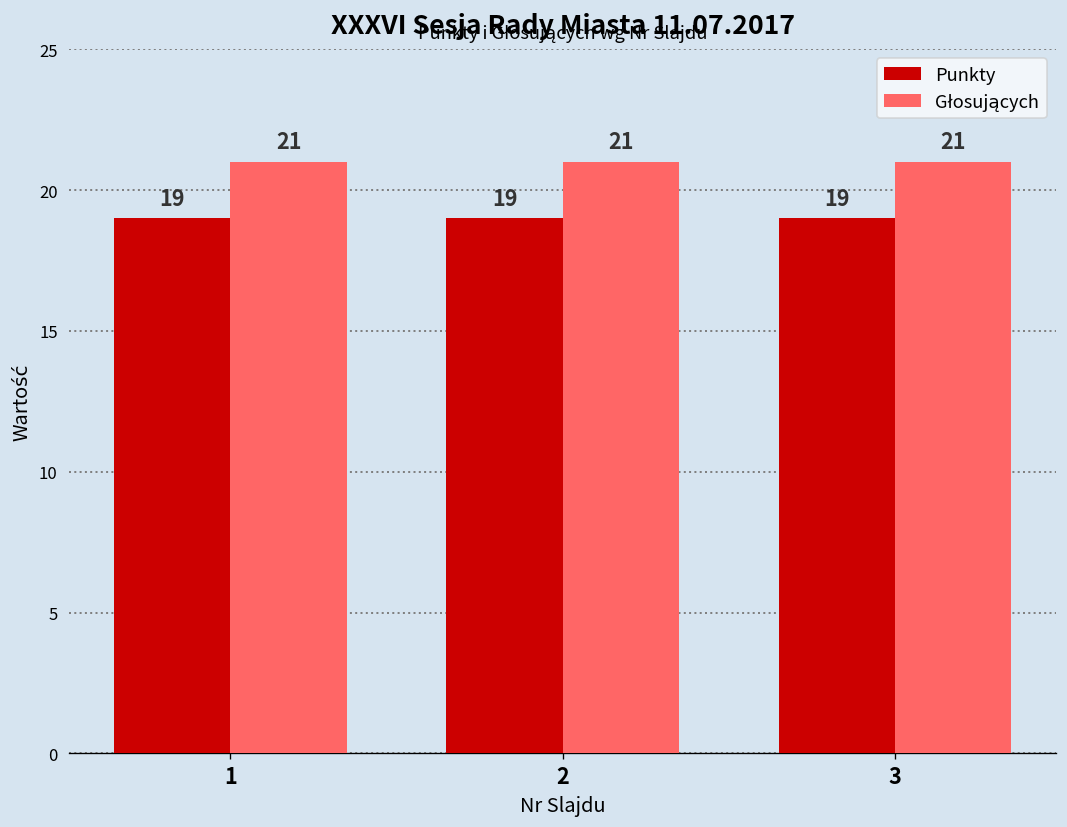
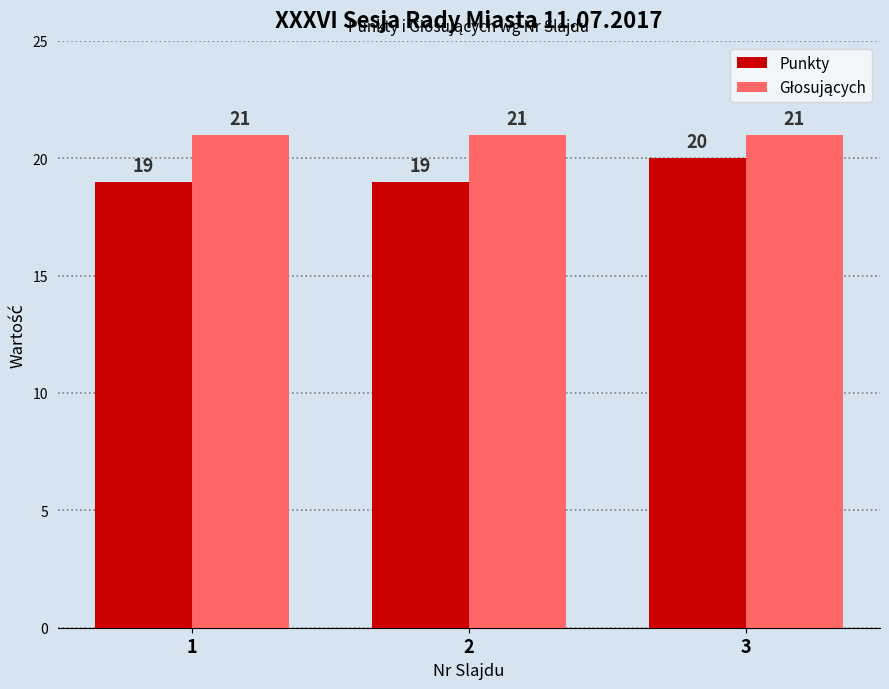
Punkty, 3: 19 -> 20
